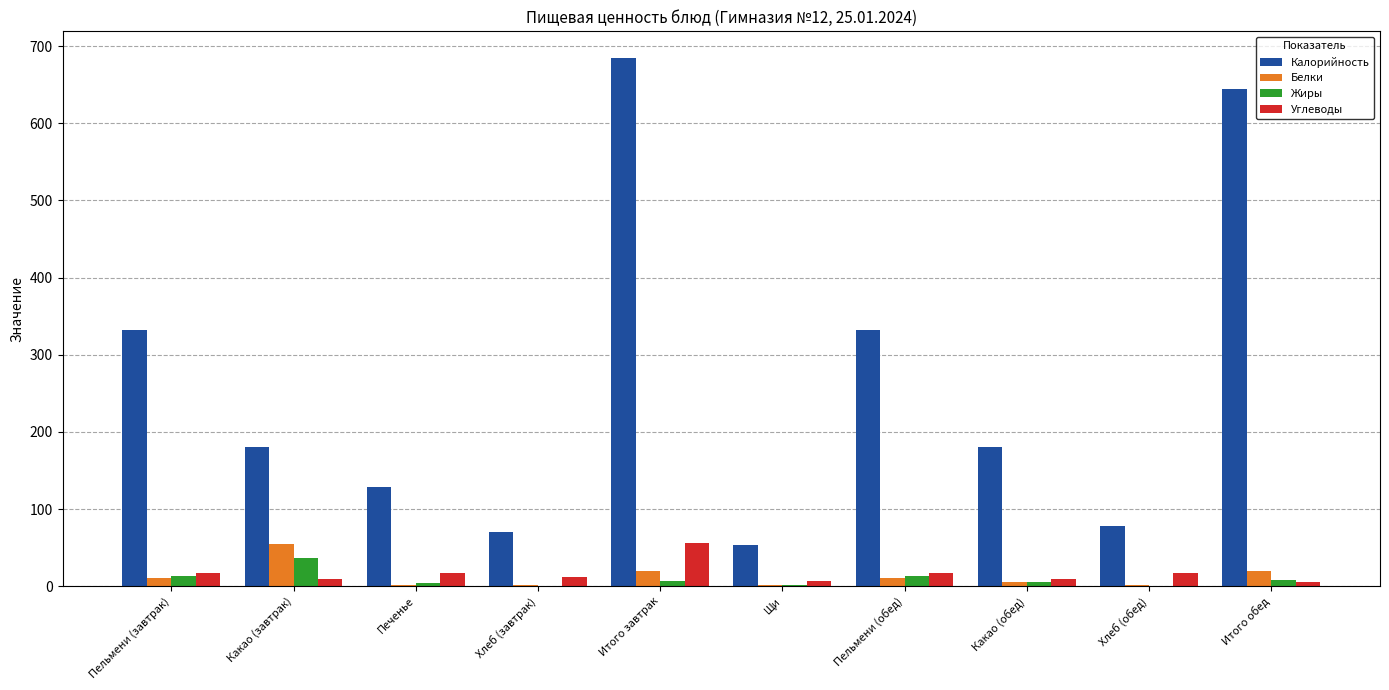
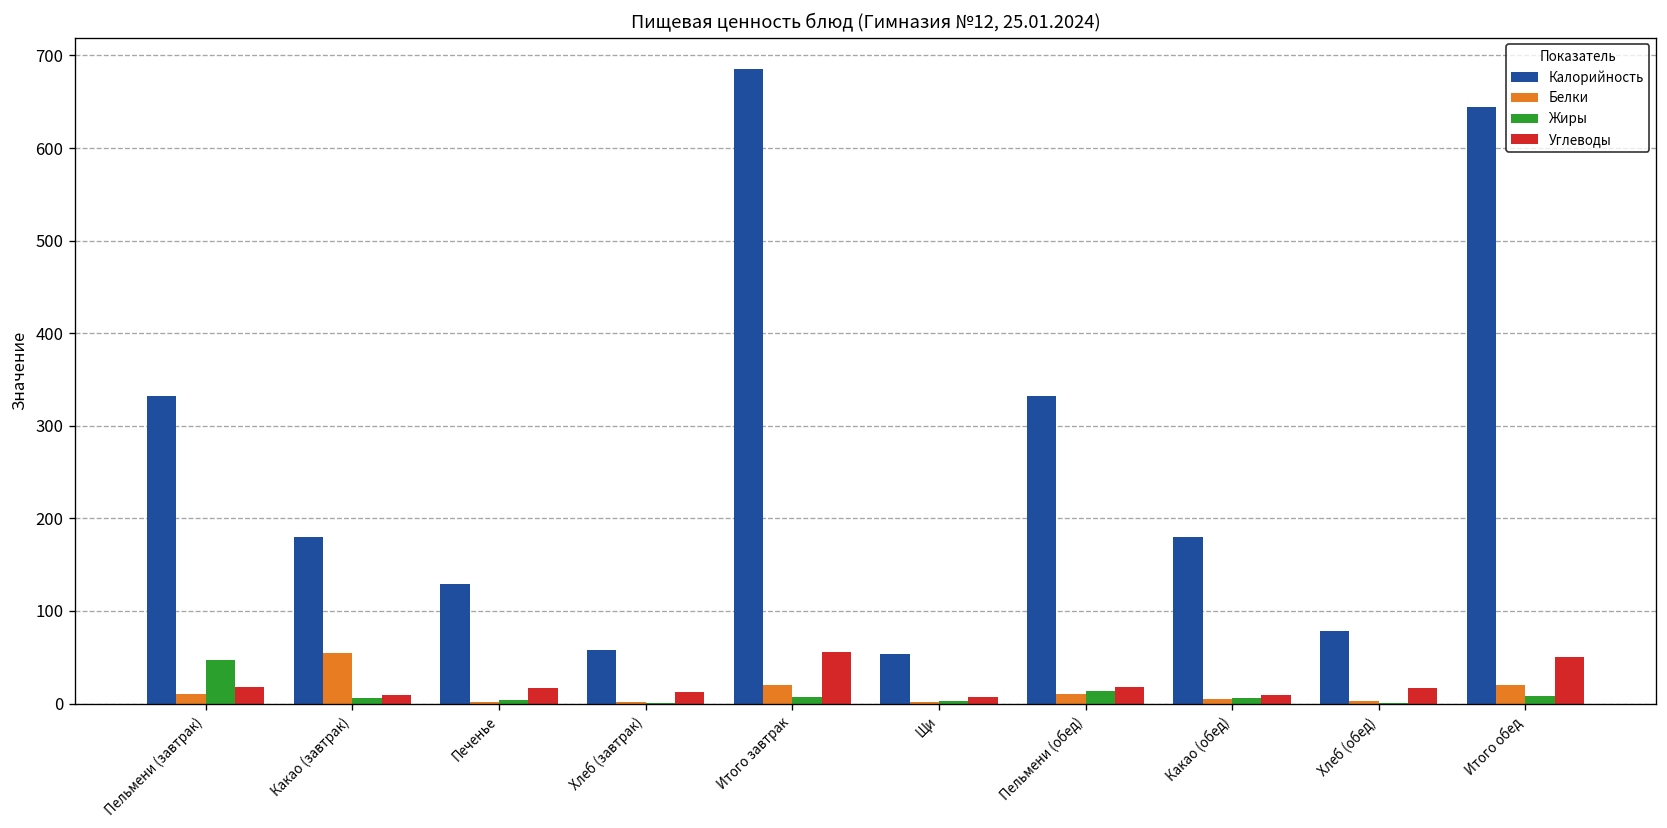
Жиры, Пельмени (завтрак): 10 -> 50
Жиры, Какао (завтрак): 40 -> 10
Калорийность, Хлеб (завтрак): 70 -> 60
Углеводы, Итого обед: 10 -> 50
